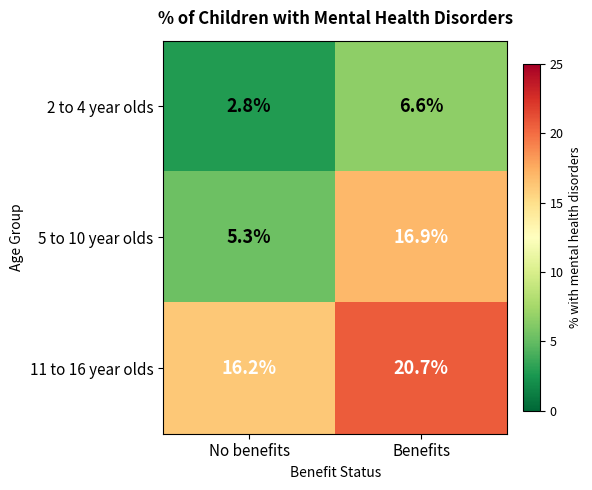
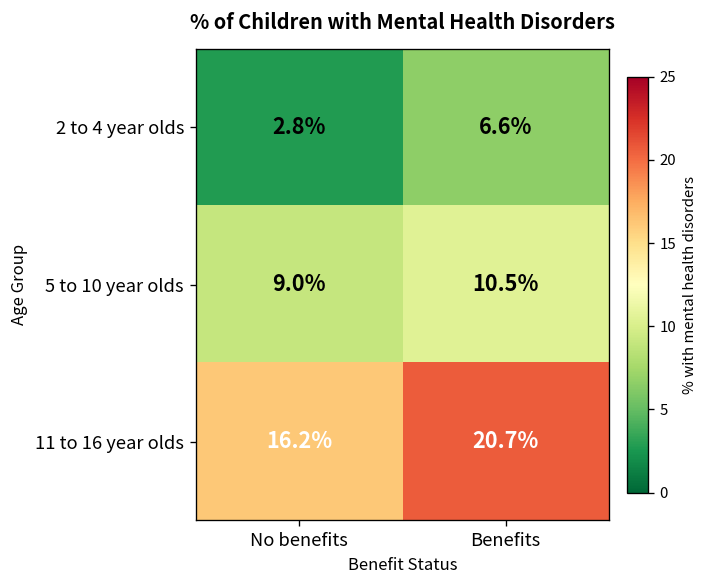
5 to 10 year olds, No benefits: 5.3% -> 9.0%
5 to 10 year olds, Benefits: 16.9% -> 10.5%
